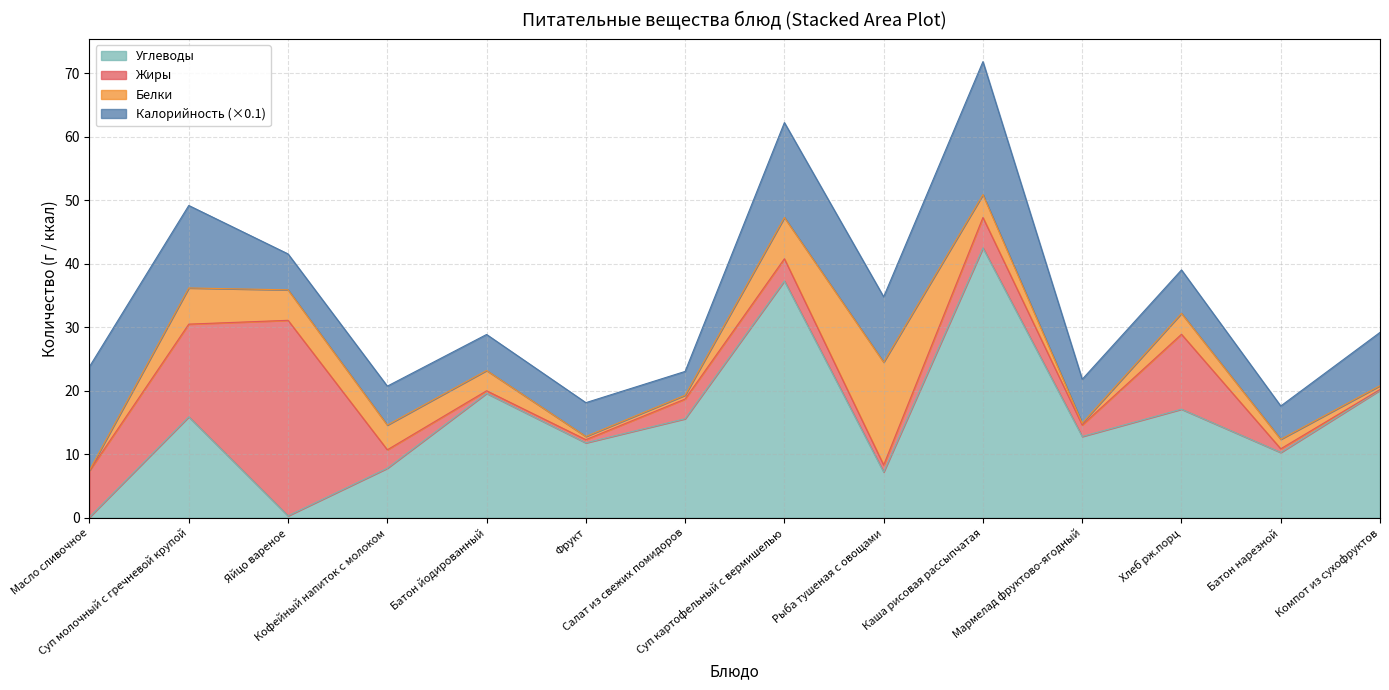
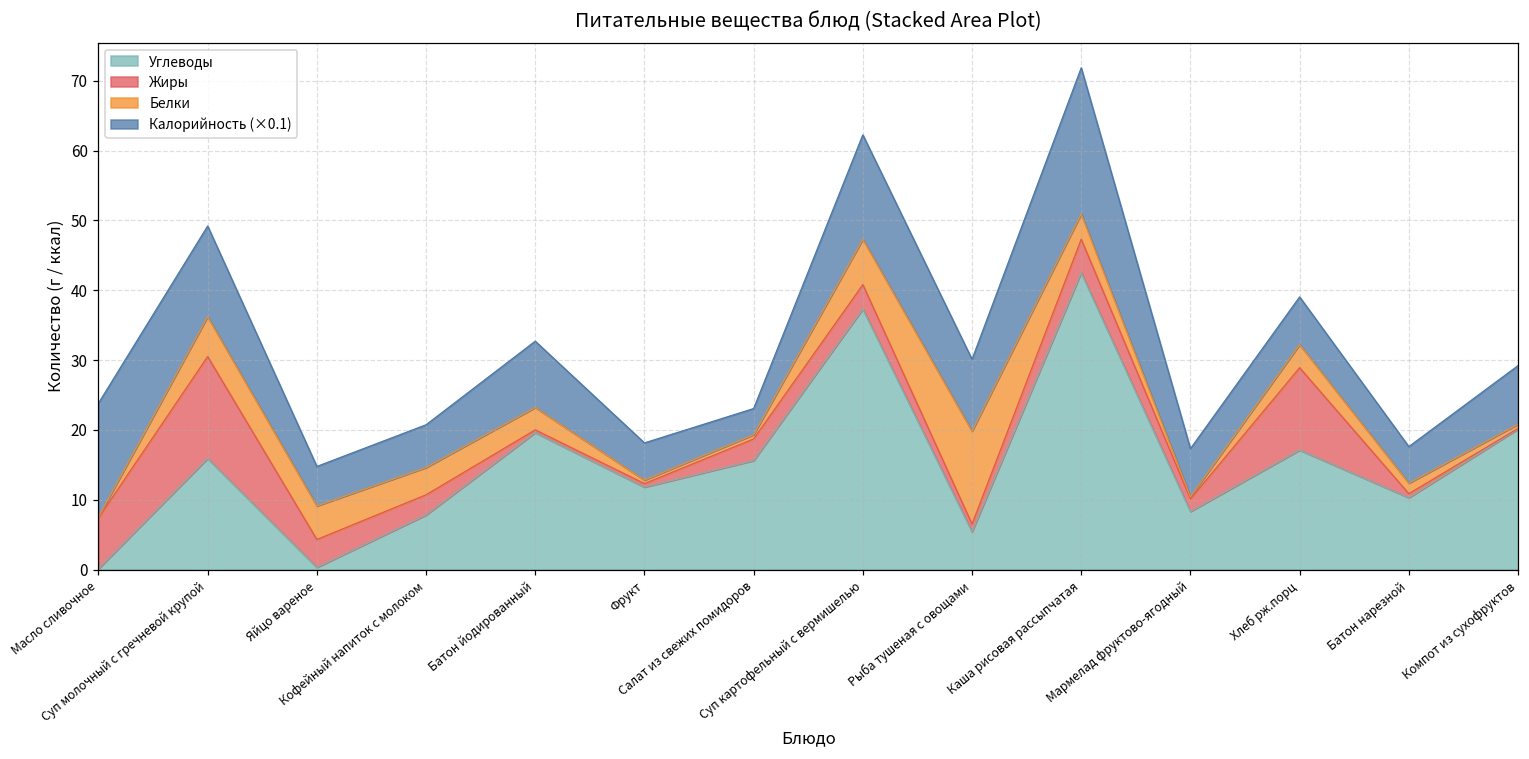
Жиры, Яйцо вареное: 31 -> 4
Калорийность (×0.1), Батон йодированный: 6 -> 10
Углеводы, Рыба тушеная с овощами: 7 -> 5
Белки, Рыба тушеная с овощами: 16 -> 13
Углеводы, Мармелад фруктово-ягодный: 13 -> 8
